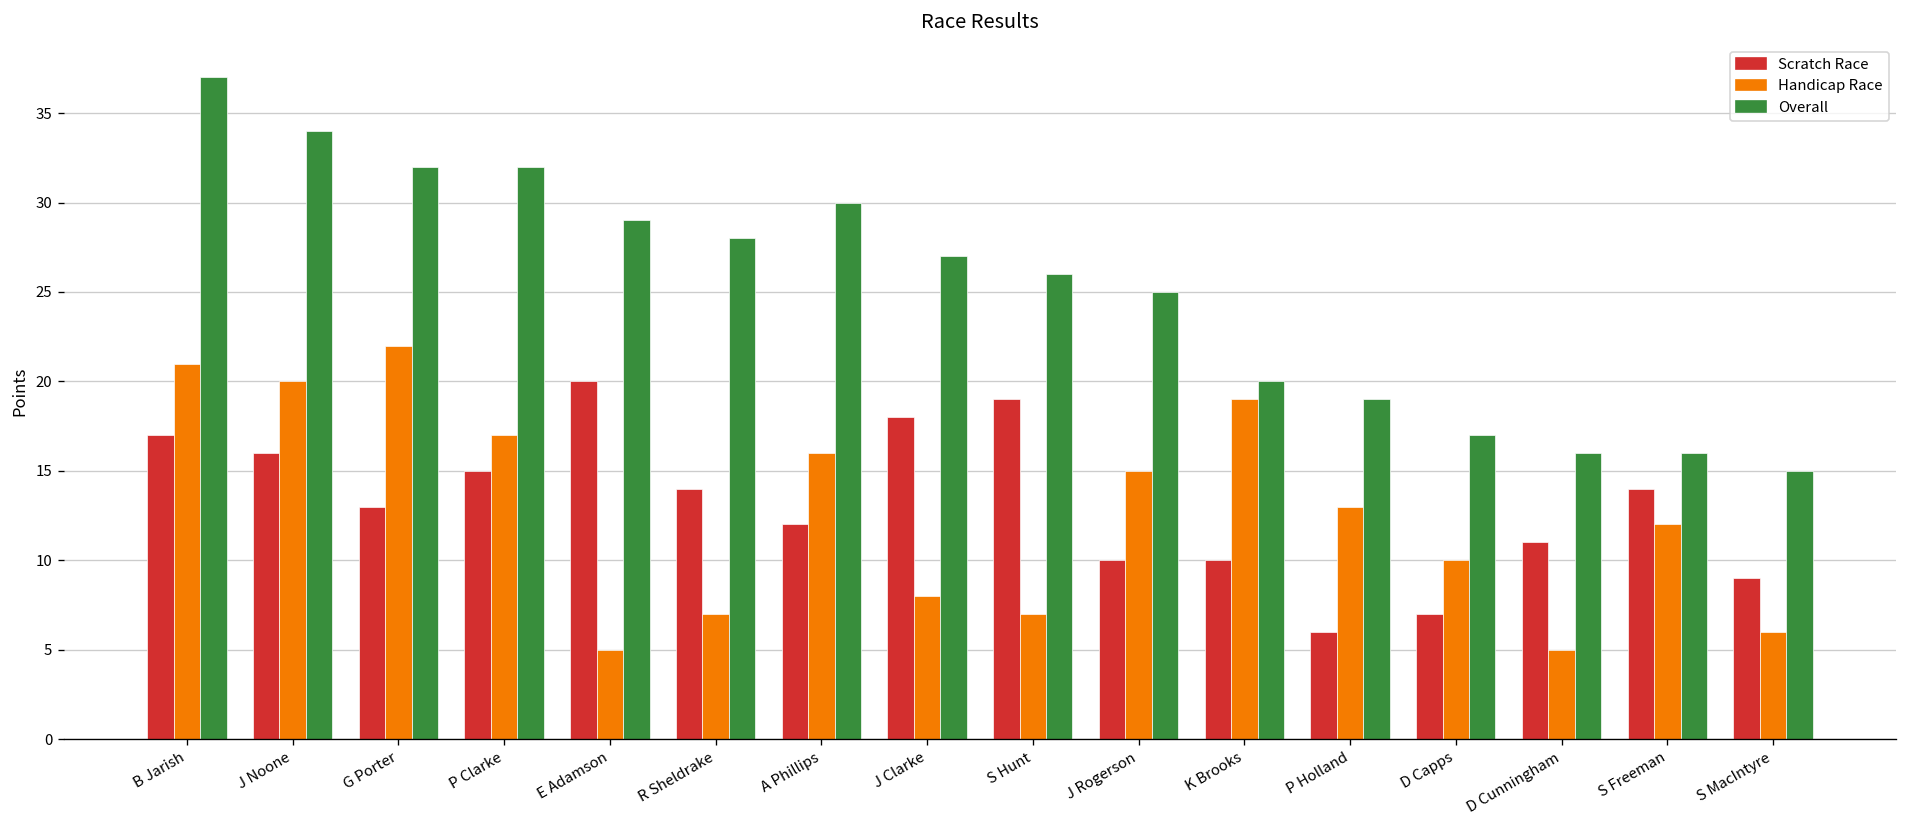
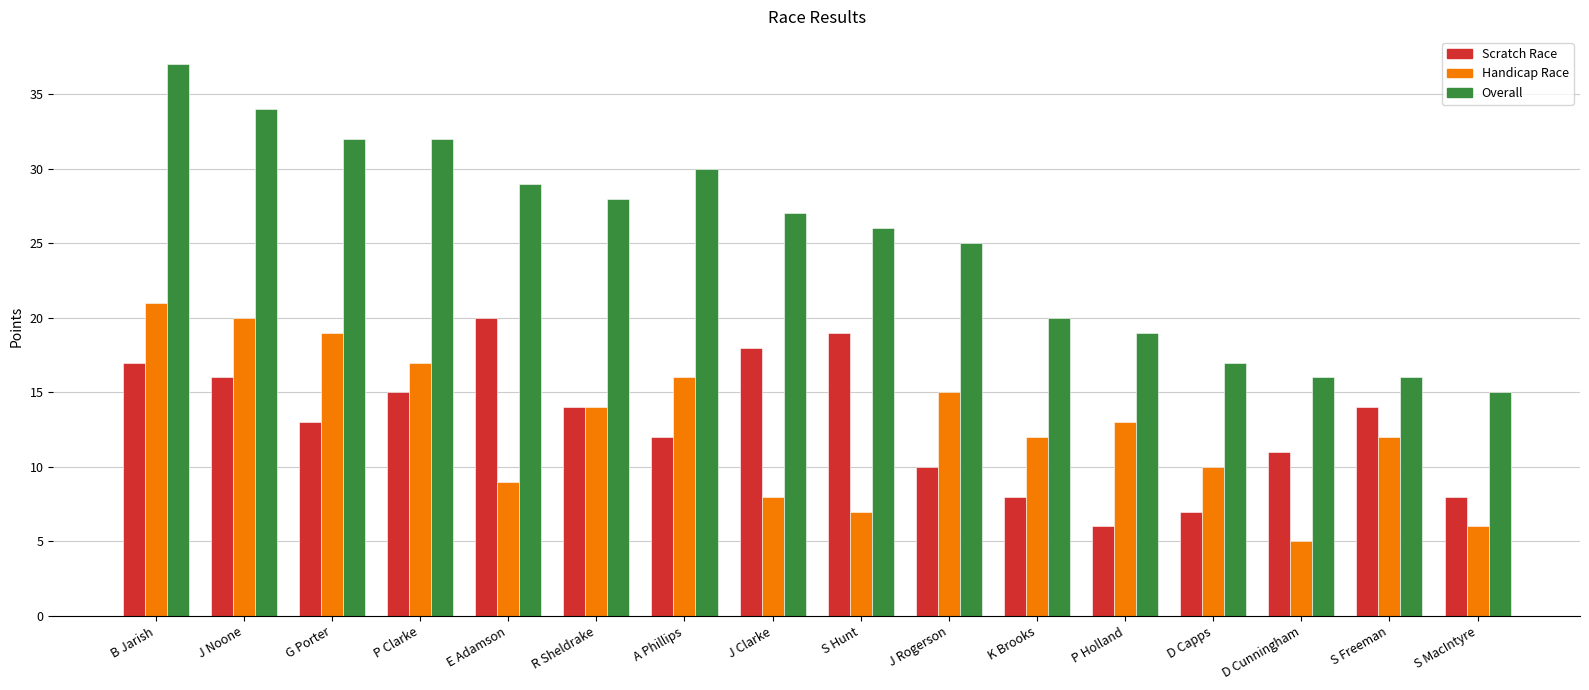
Handicap Race, G Porter: 22 -> 19
Handicap Race, E Adamson: 5 -> 9
Handicap Race, R Sheldrake: 7 -> 14
Scratch Race, K Brooks: 10 -> 8
Handicap Race, K Brooks: 19 -> 12
Scratch Race, S MacIntyre: 9 -> 8
